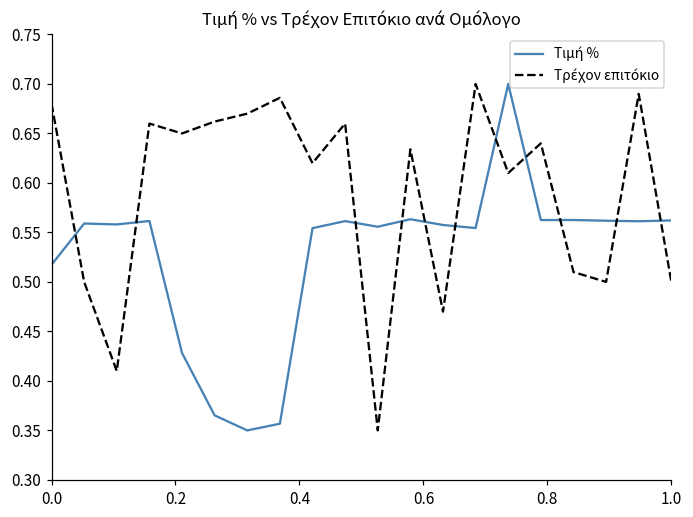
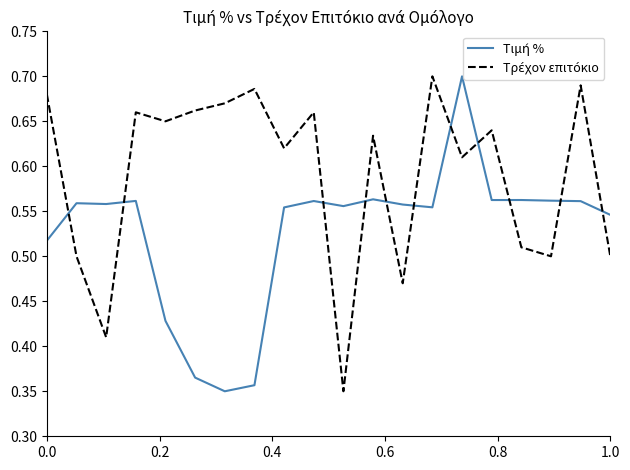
Τιμή %, 1.0: 0.56 -> 0.55
